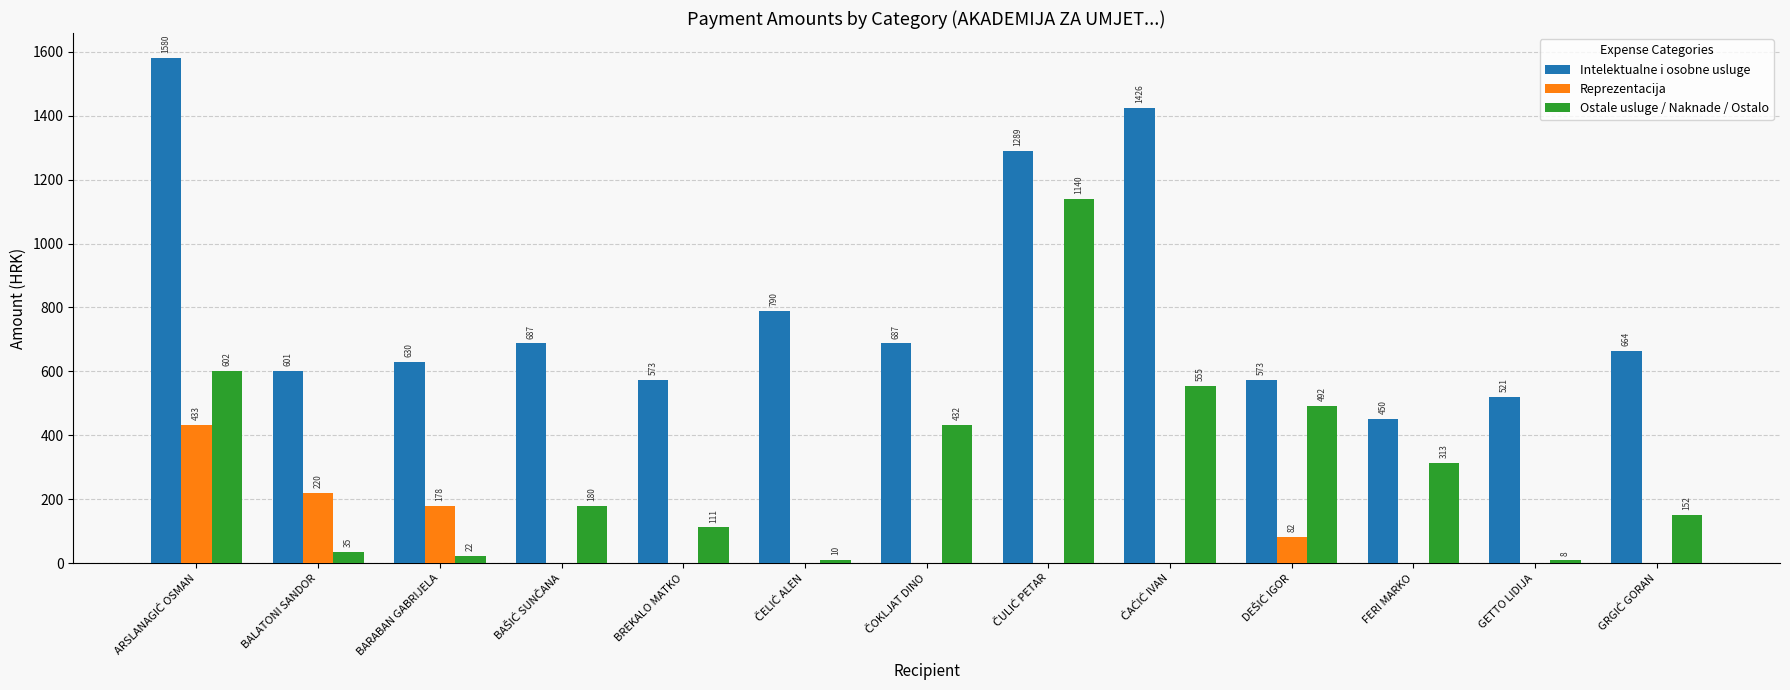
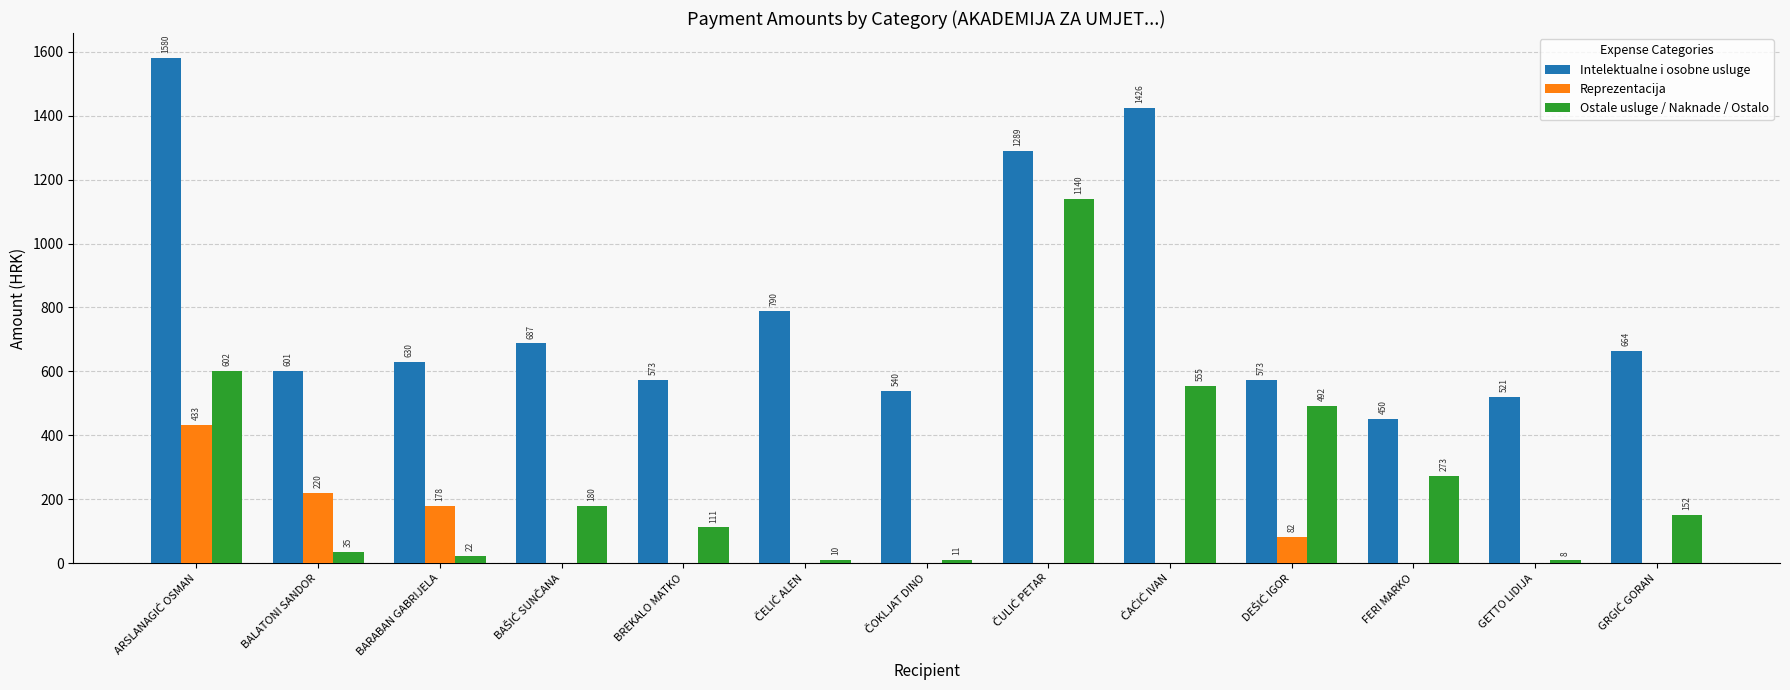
Intelektualne i osobne usluge, ČOKLJAT DINO: 687 -> 540
Ostale usluge / Naknade / Ostalo, ČOKLJAT DINO: 432 -> 11
Ostale usluge / Naknade / Ostalo, FERI MARKO: 313 -> 273
